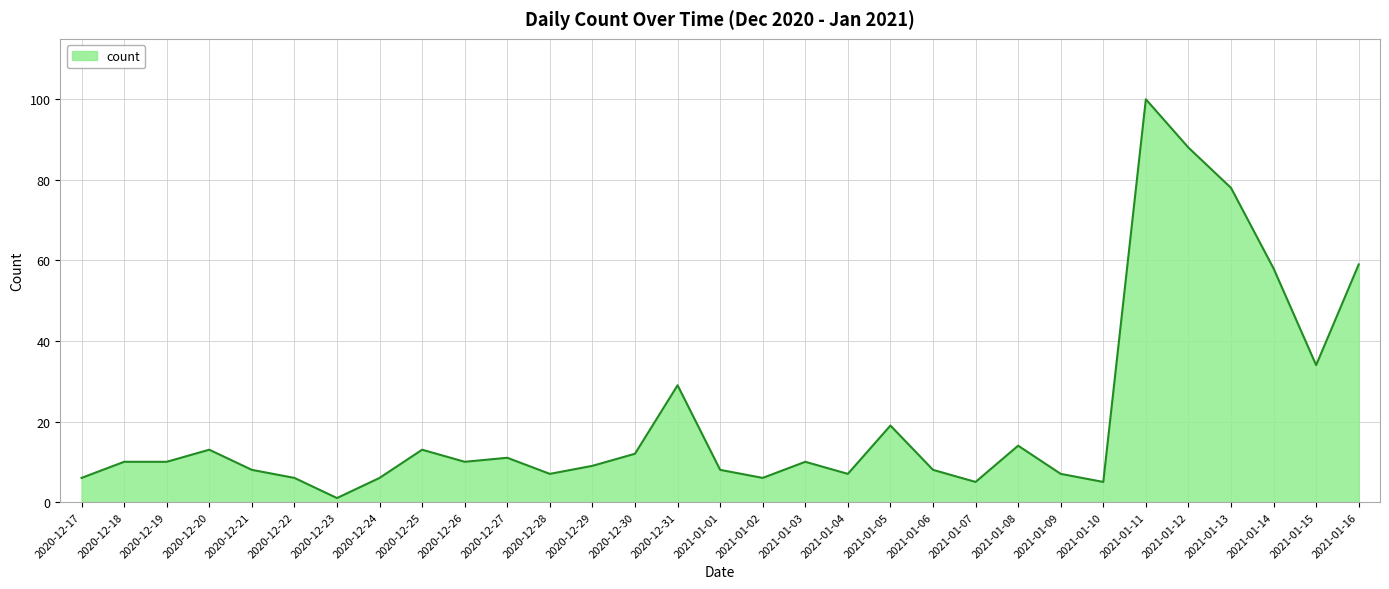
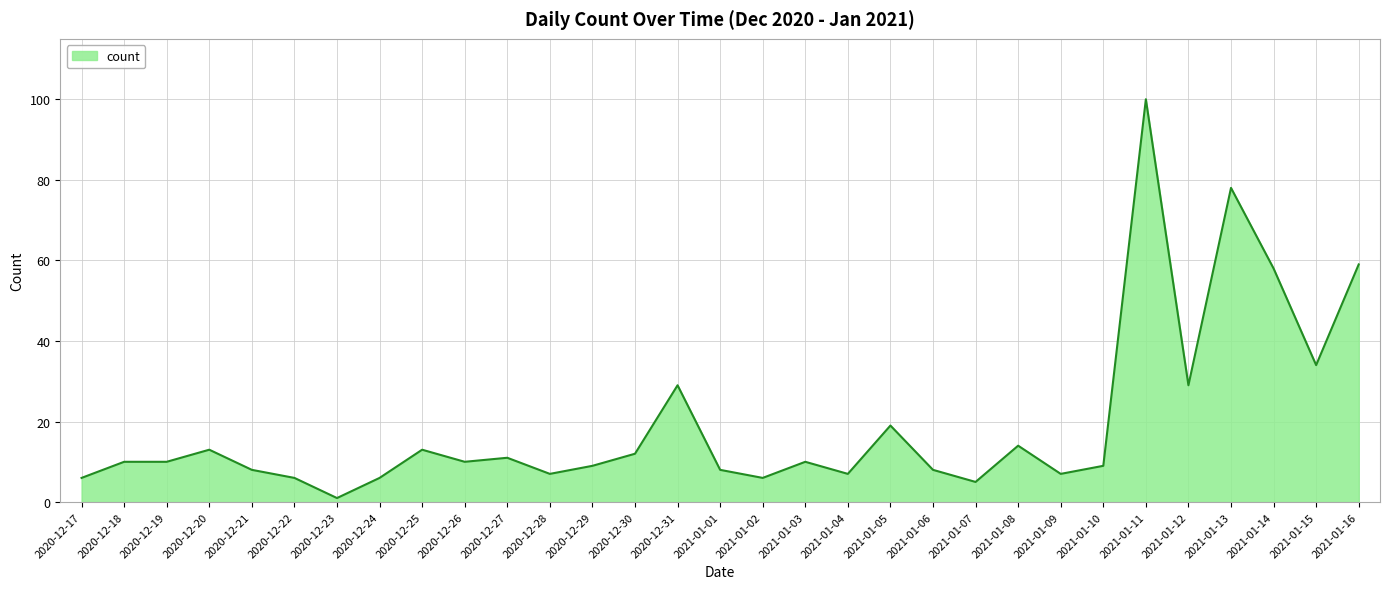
2021-01-10: 5 -> 9
2021-01-12: 88 -> 29
